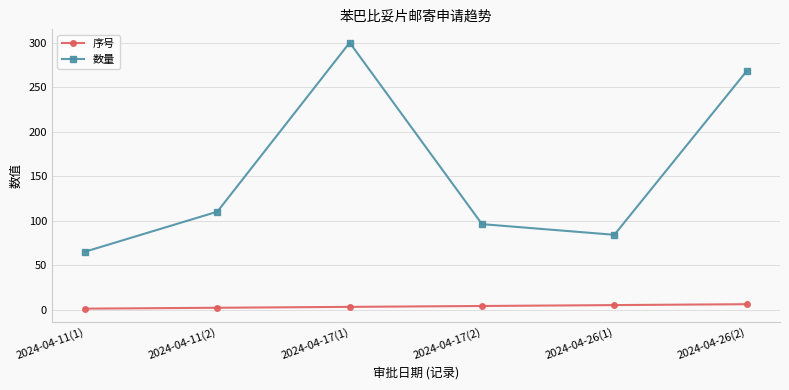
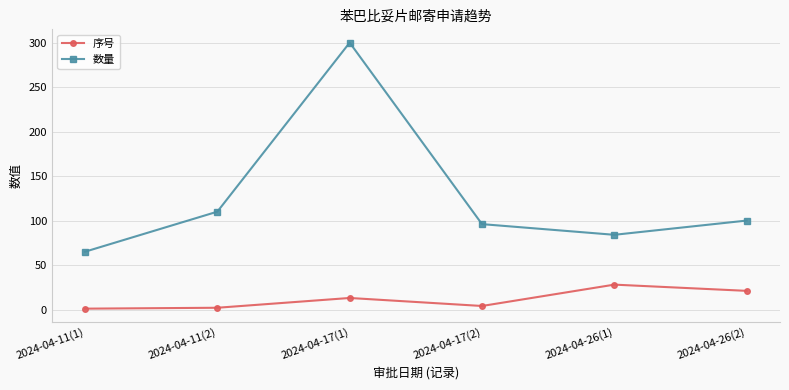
序号, 2024-04-17(1): 0 -> 10
序号, 2024-04-26(1): 10 -> 30
序号, 2024-04-26(2): 10 -> 20
数量, 2024-04-26(2): 270 -> 100
